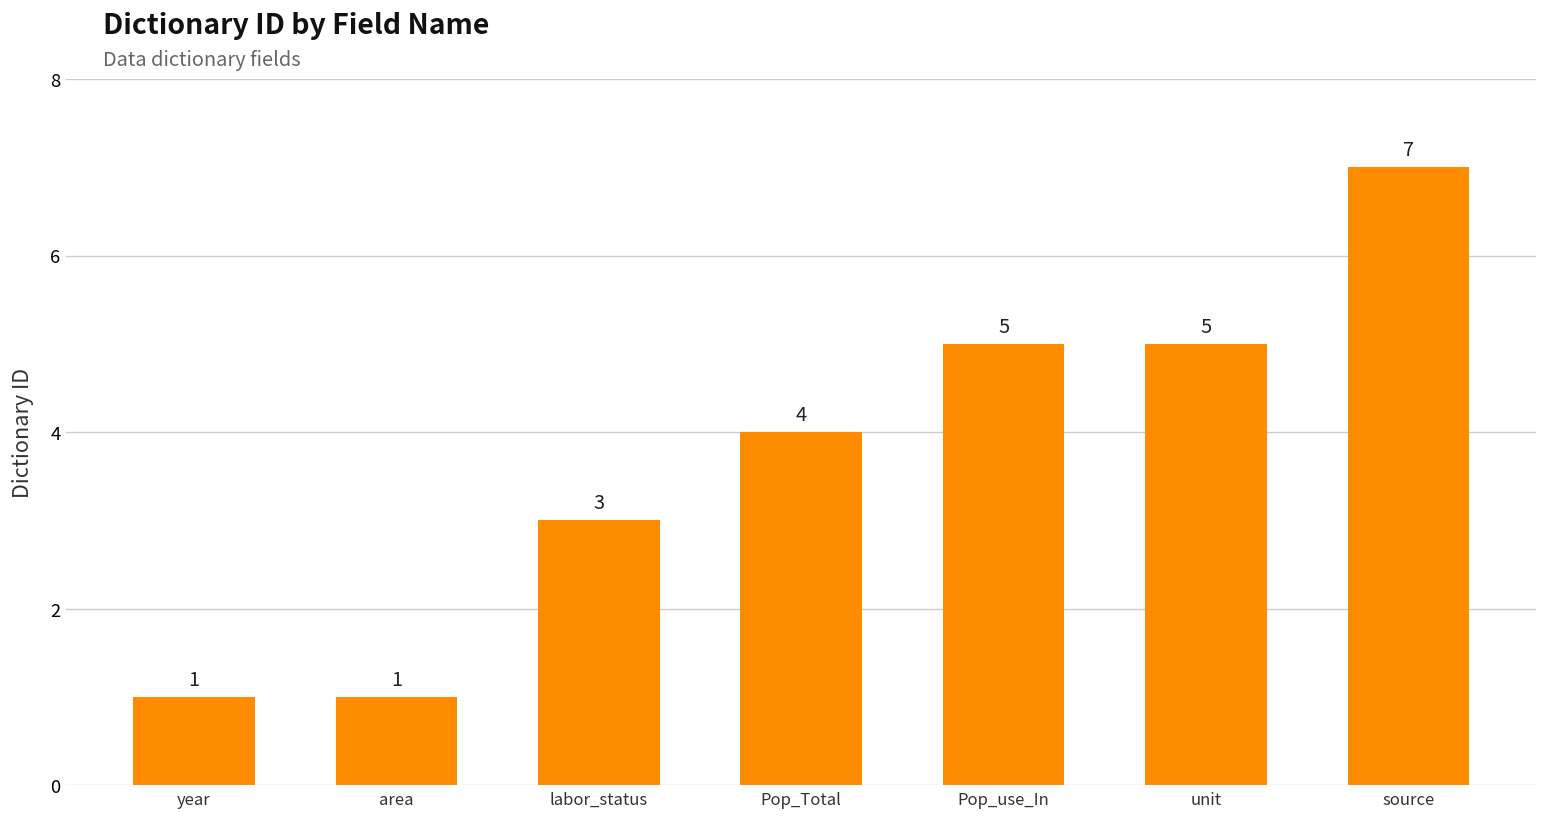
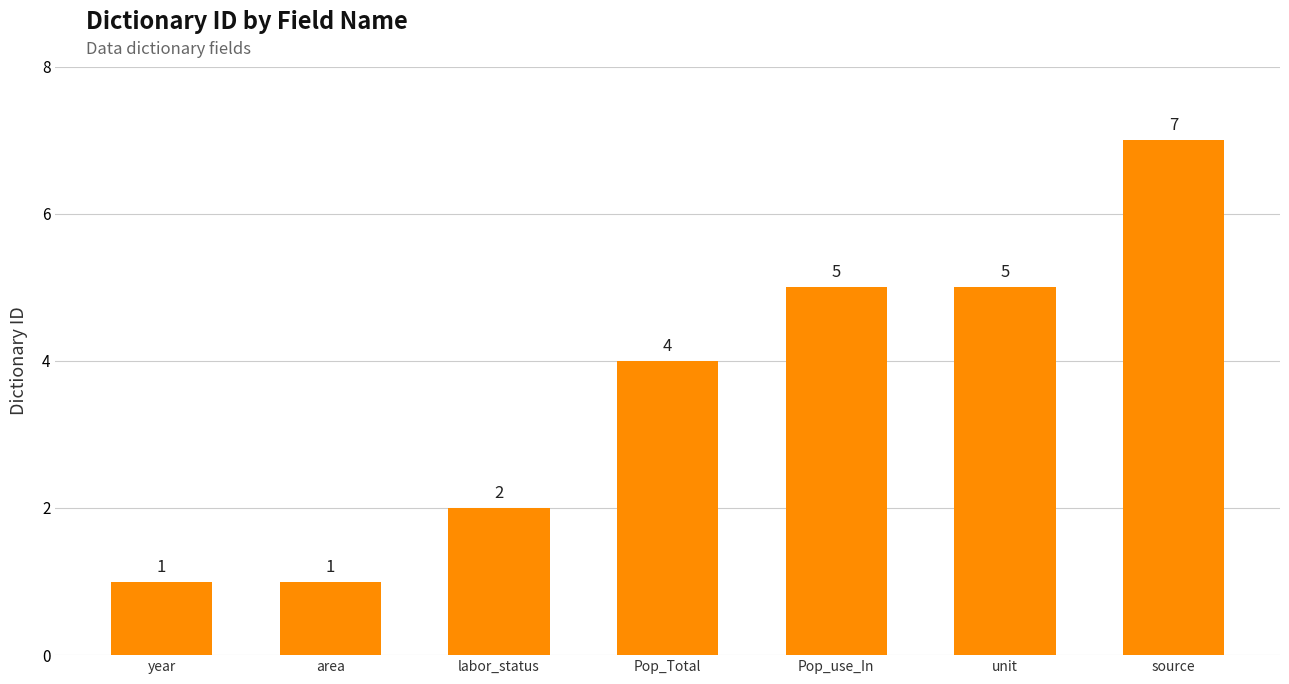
labor_status: 3 -> 2
